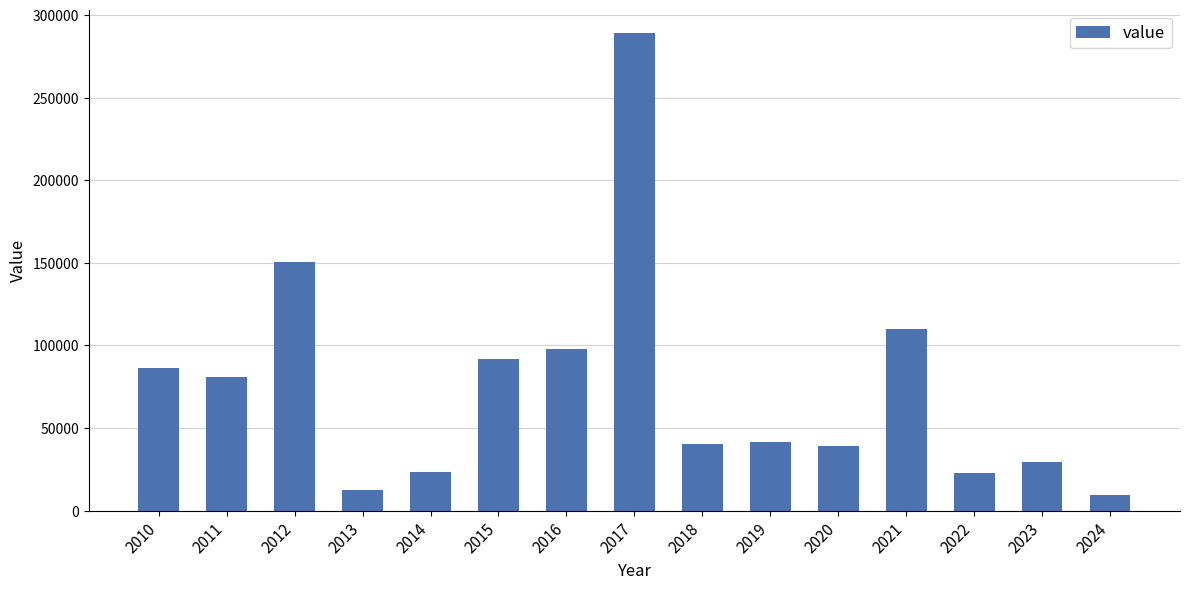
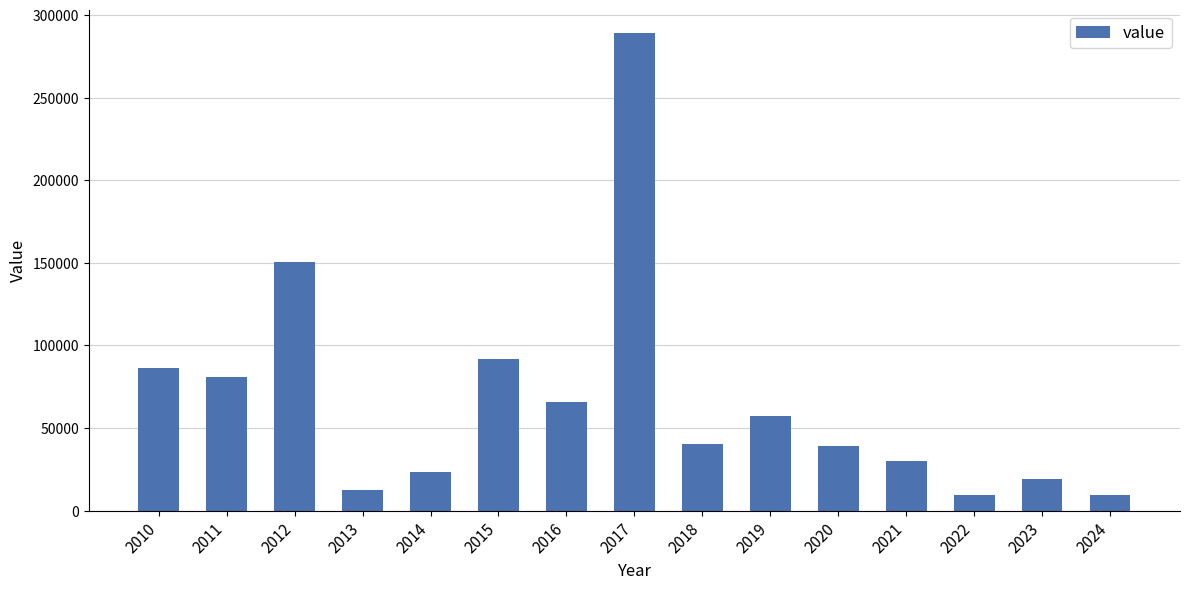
2016: 98000 -> 66000
2019: 42000 -> 57000
2021: 110000 -> 30000
2022: 23000 -> 10000
2023: 30000 -> 19000
